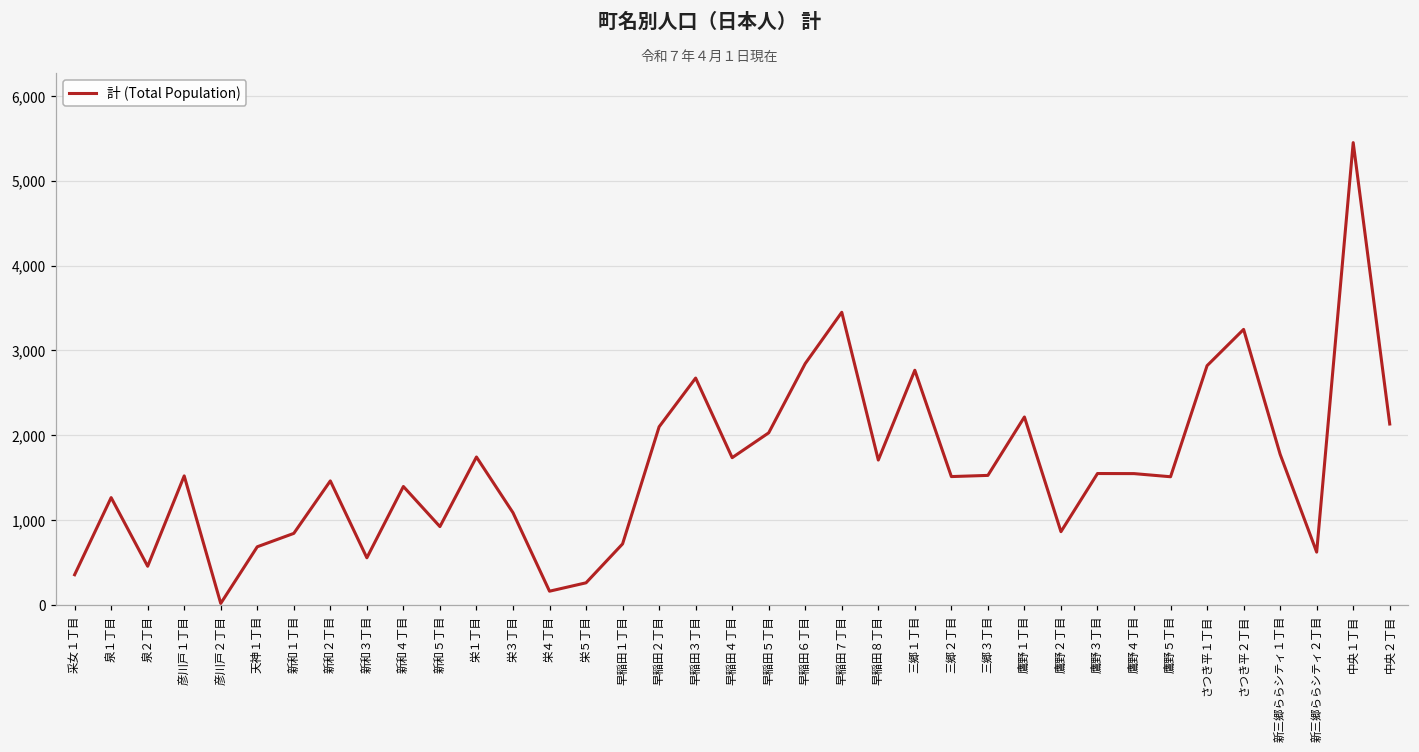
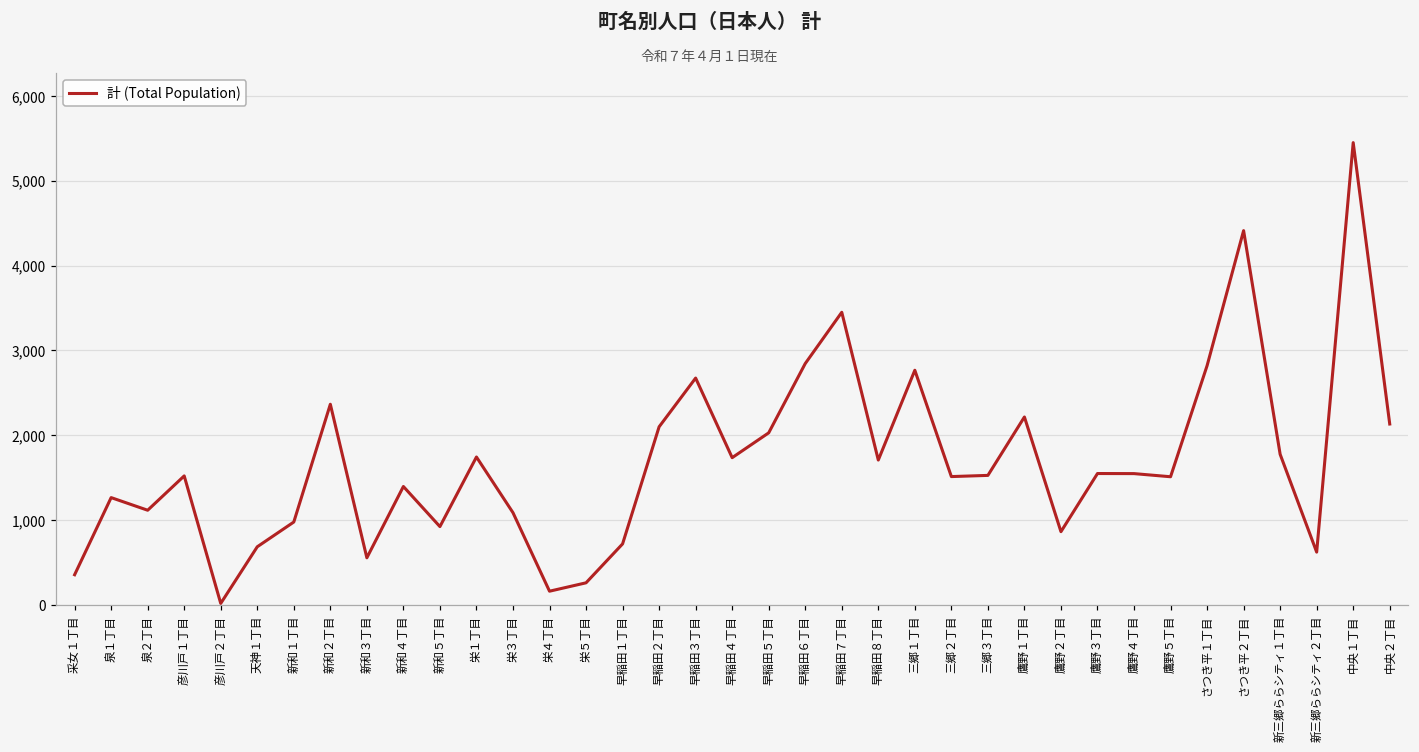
泉２丁目: 500 -> 1,100
新和１丁目: 800 -> 1,000
新和２丁目: 1,500 -> 2,400
さつき平２丁目: 3,200 -> 4,400
